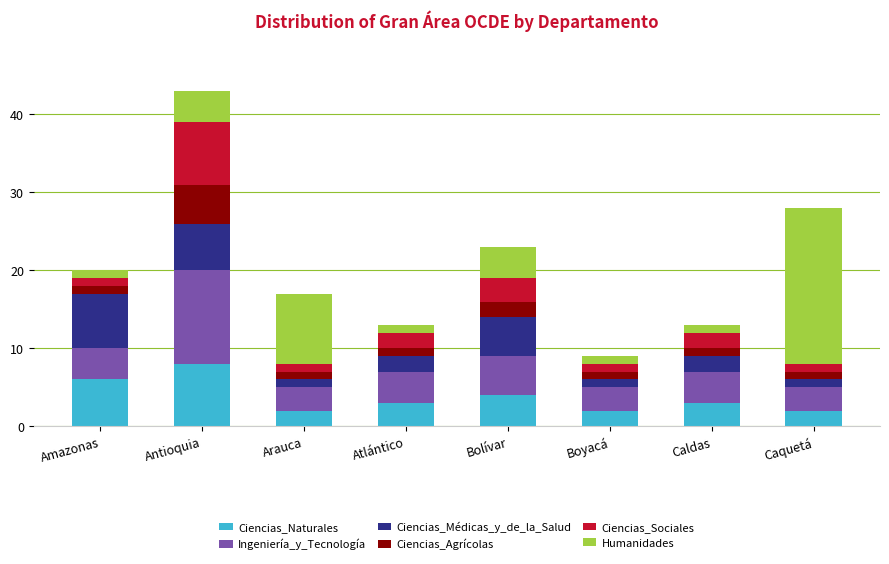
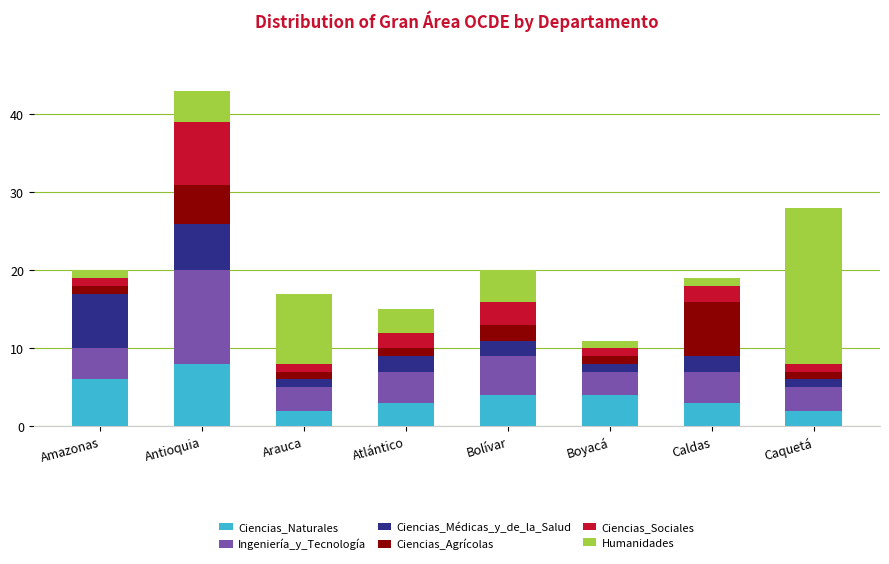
Humanidades, Atlántico: 1 -> 3
Ciencias_Médicas_y_de_la_Salud, Bolívar: 5 -> 2
Ciencias_Naturales, Boyacá: 2 -> 4
Ciencias_Agrícolas, Caldas: 1 -> 7
